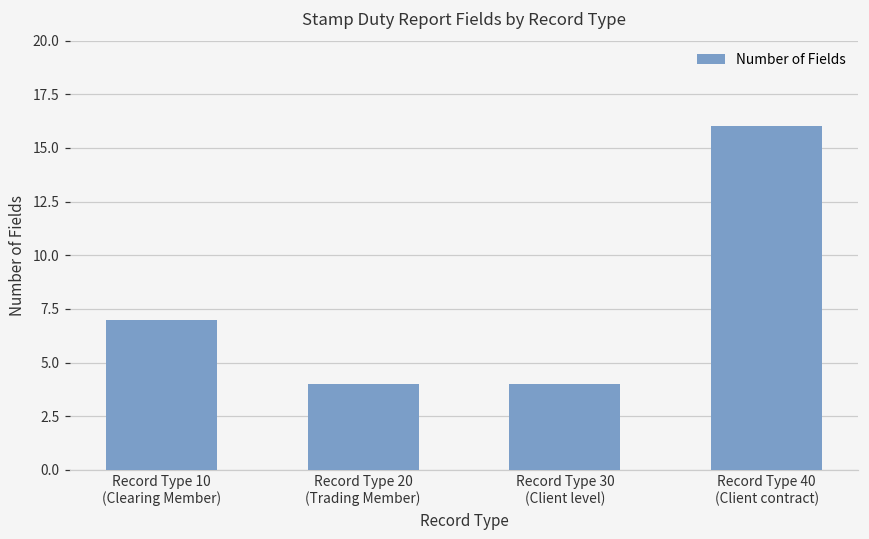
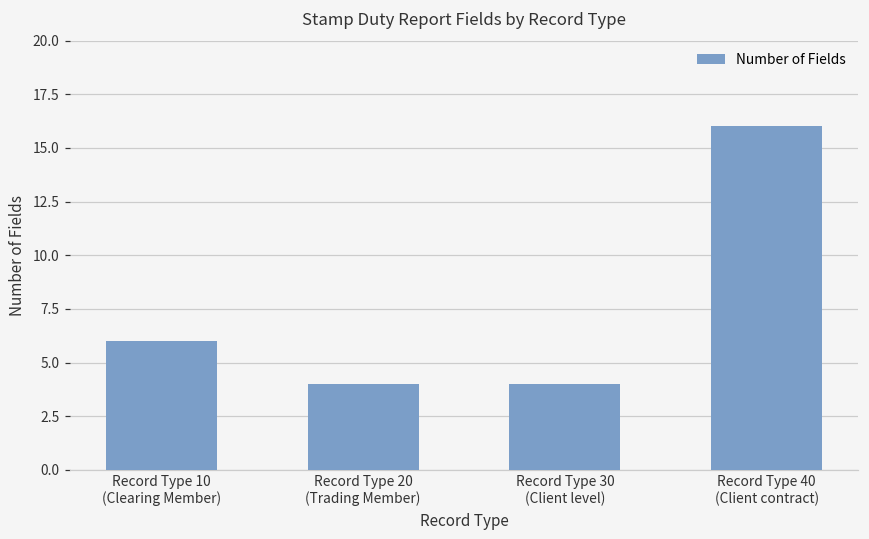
Record Type 10 (Clearing Member): 7 -> 6
